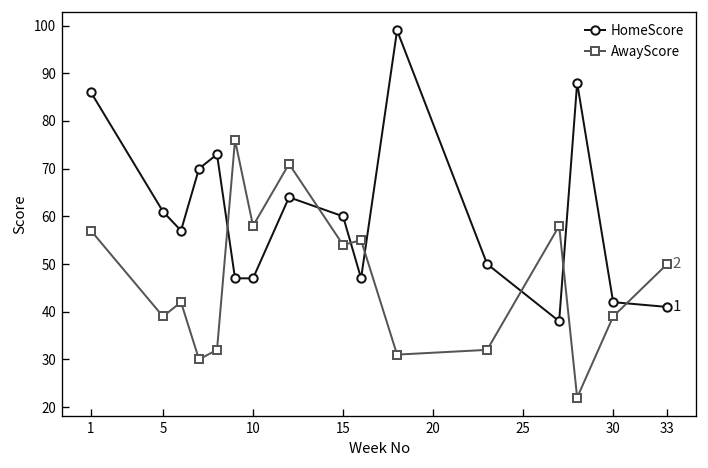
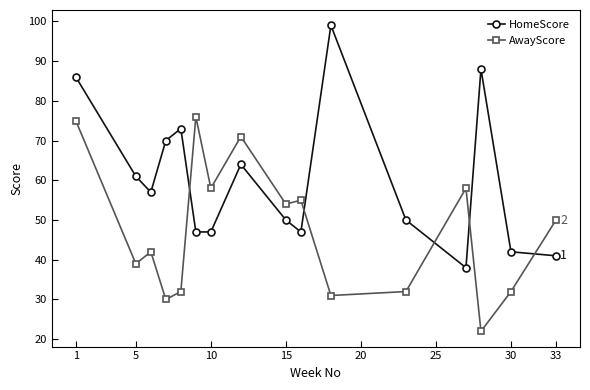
AwayScore, 1: 57 -> 75
HomeScore, 15: 60 -> 50
AwayScore, 30: 39 -> 32
